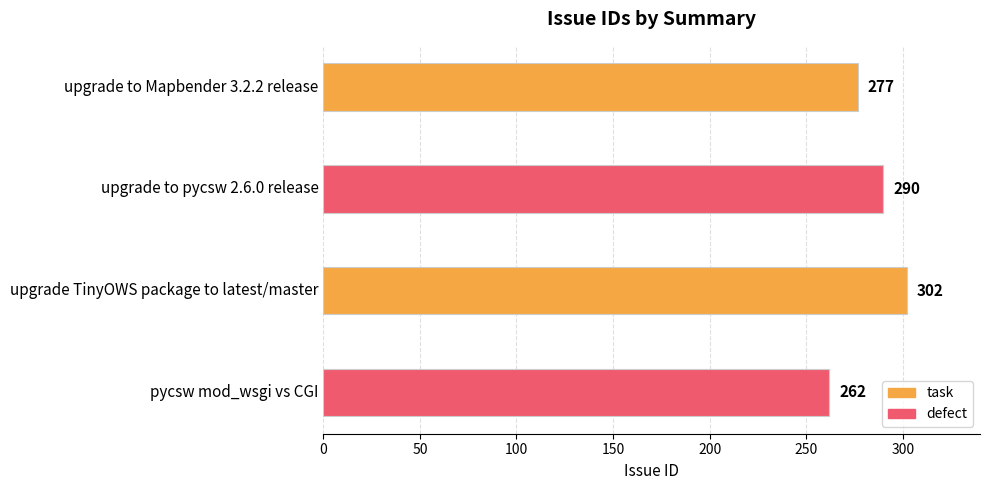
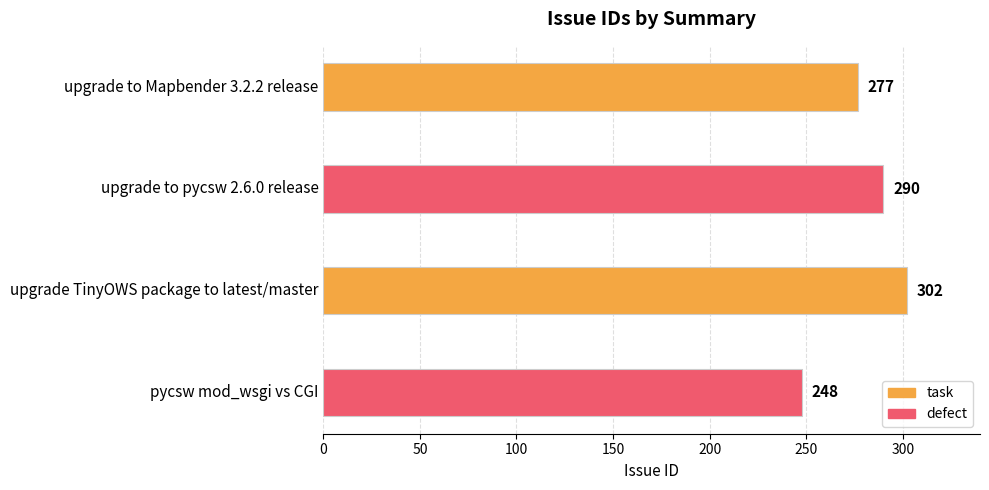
pycsw mod_wsgi vs CGI: 262 -> 248
